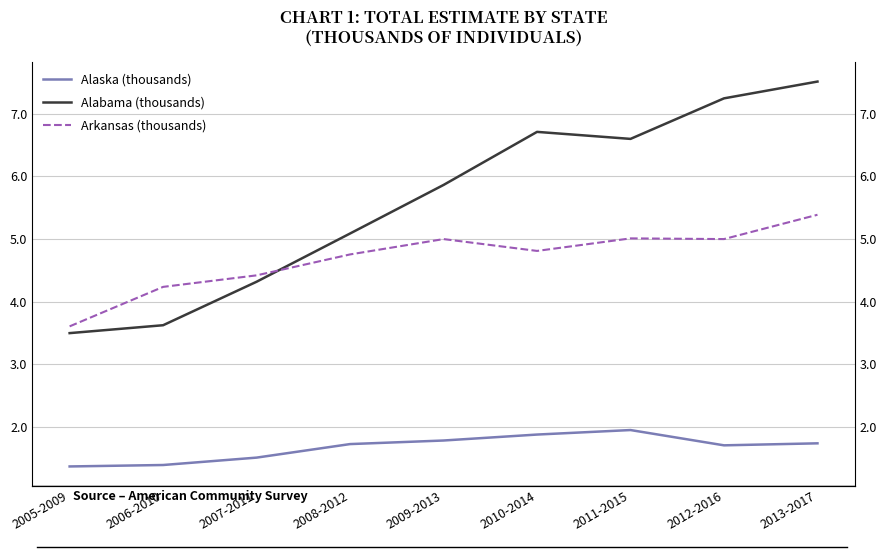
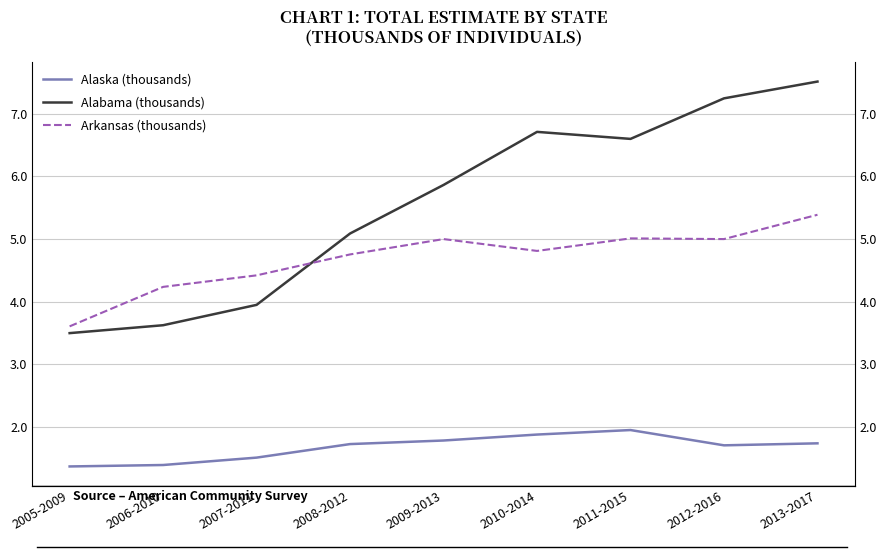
Alabama (thousands), 2007-2011: 4.3 -> 3.9
